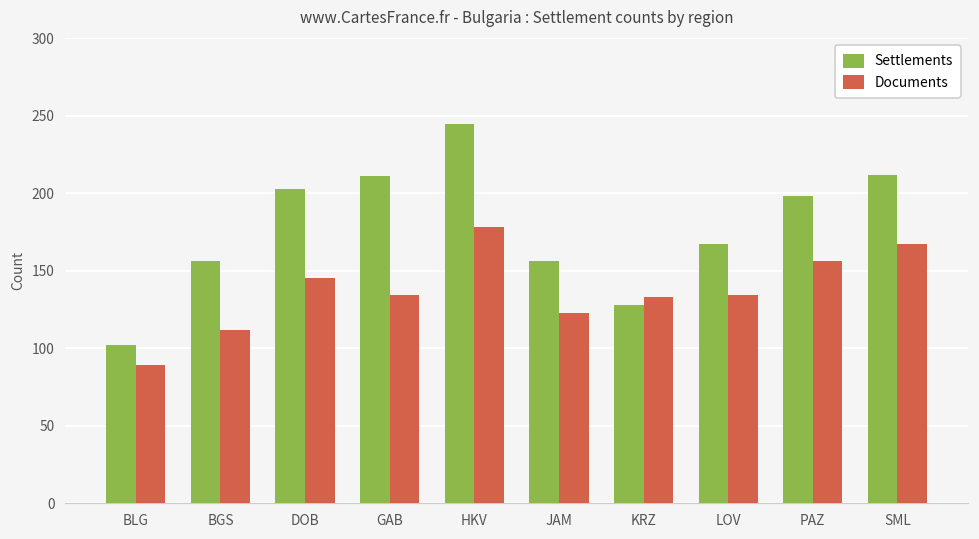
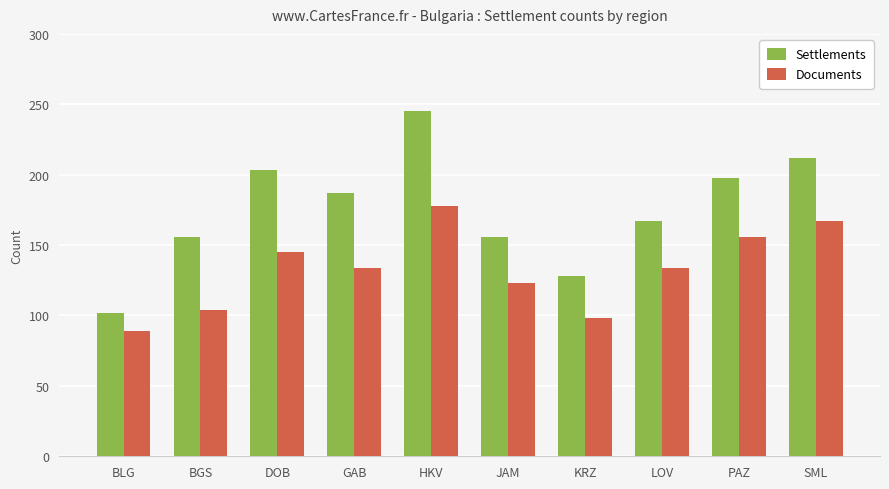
Documents, BGS: 112 -> 104
Settlements, GAB: 211 -> 187
Documents, KRZ: 133 -> 98
